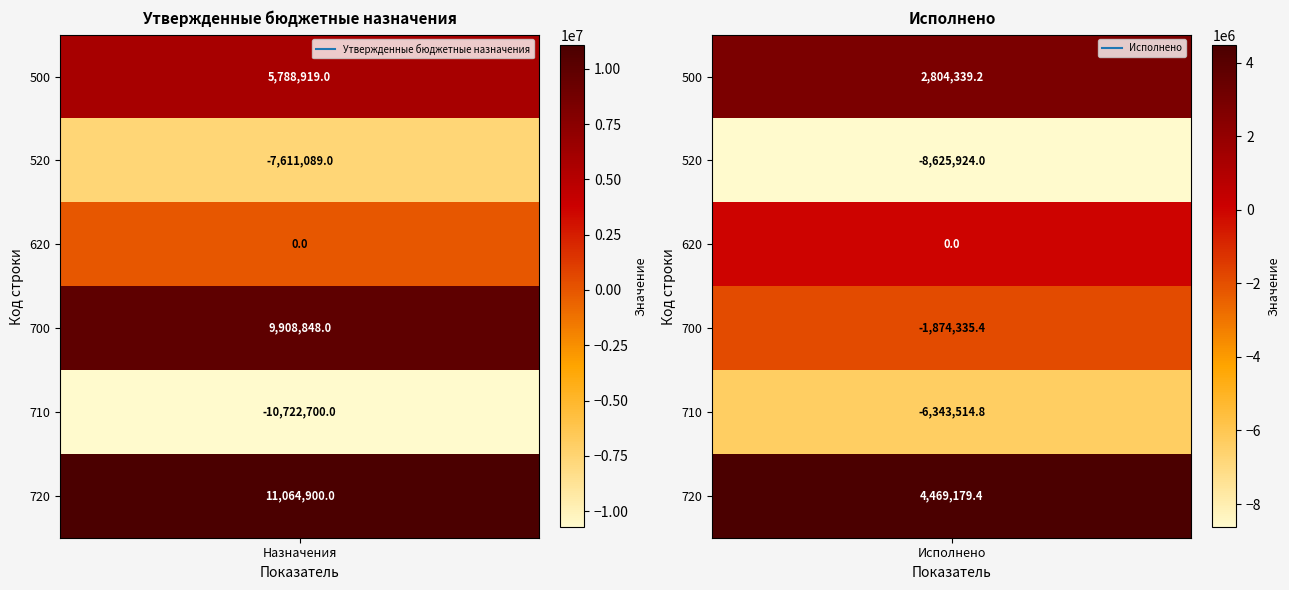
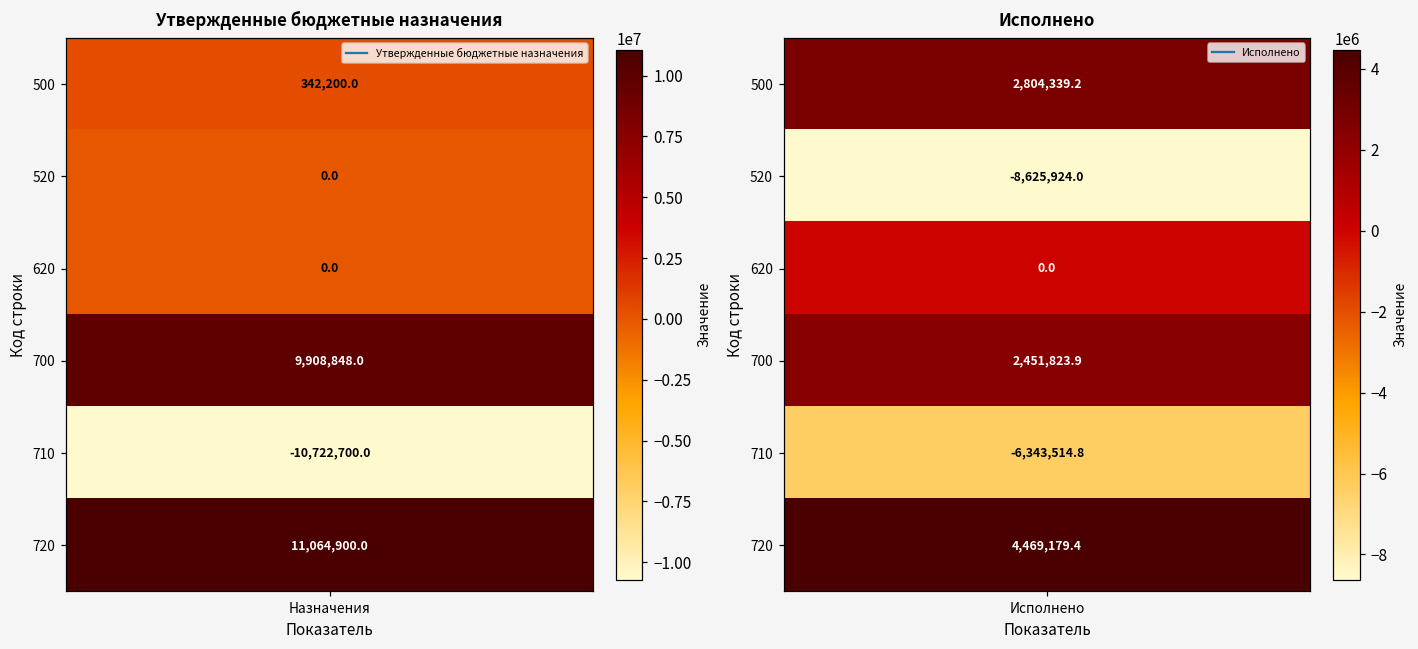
Утвержденные бюджетные назначения, 500, Назначения: 5,788,919.0 -> 342,200.0
Утвержденные бюджетные назначения, 520, Назначения: -7,611,089.0 -> 0.0
Исполнено, 700, Исполнено: -1,874,335.4 -> 2,451,823.9
